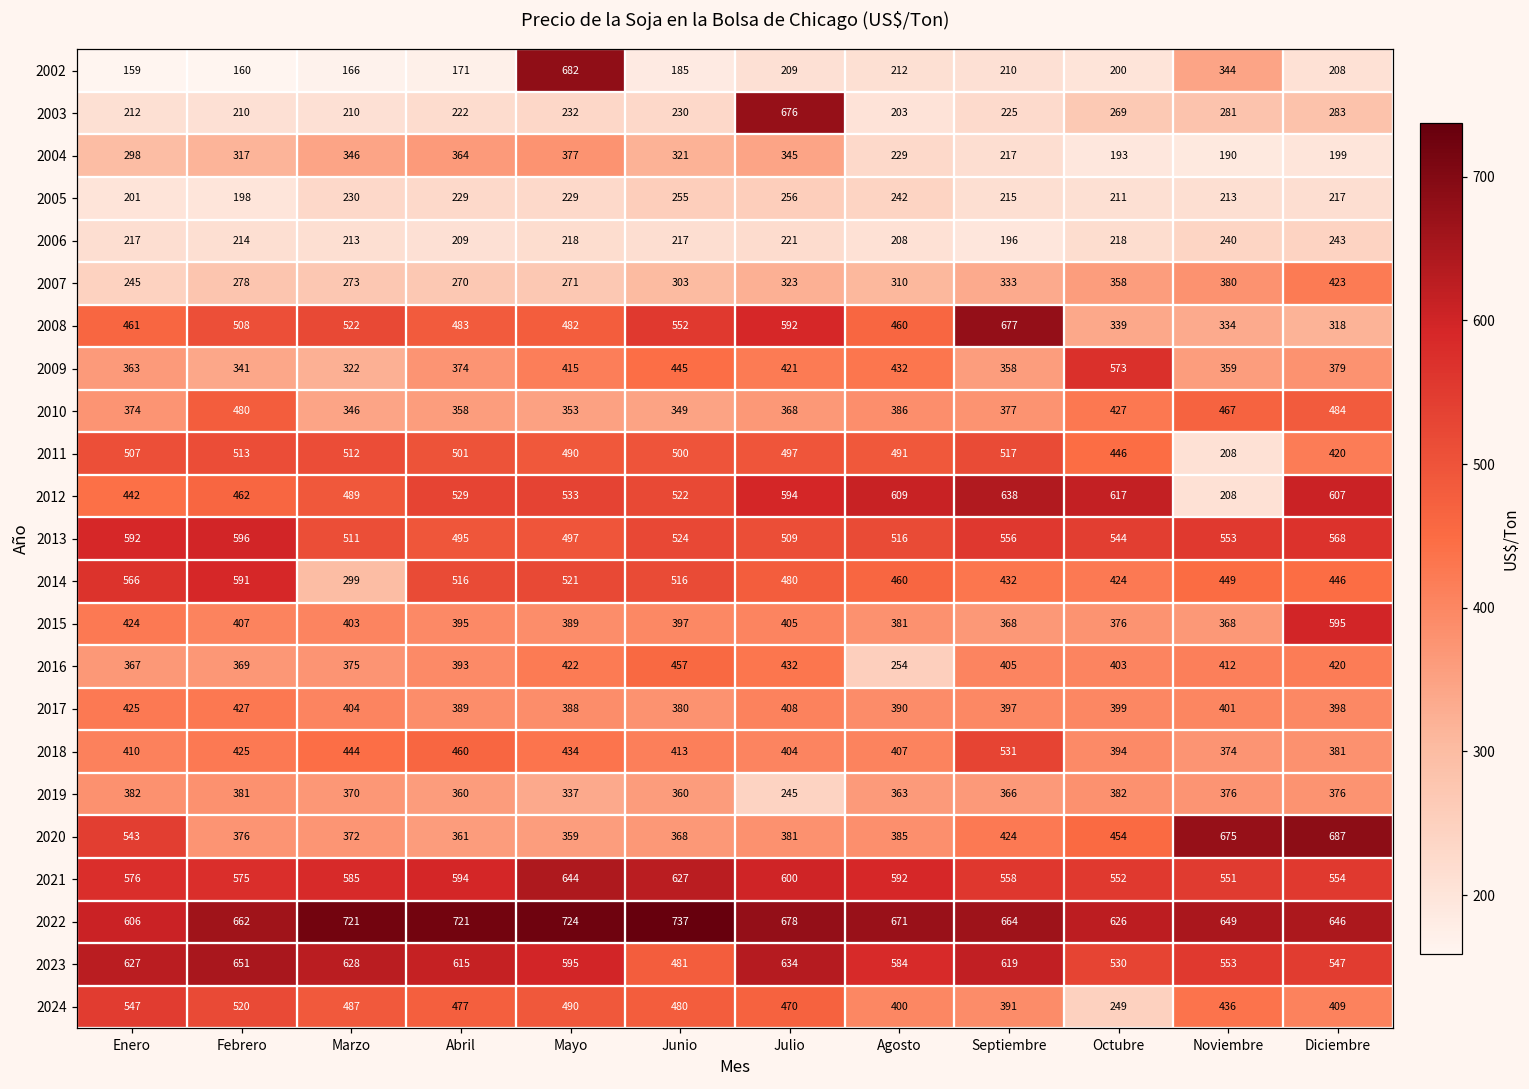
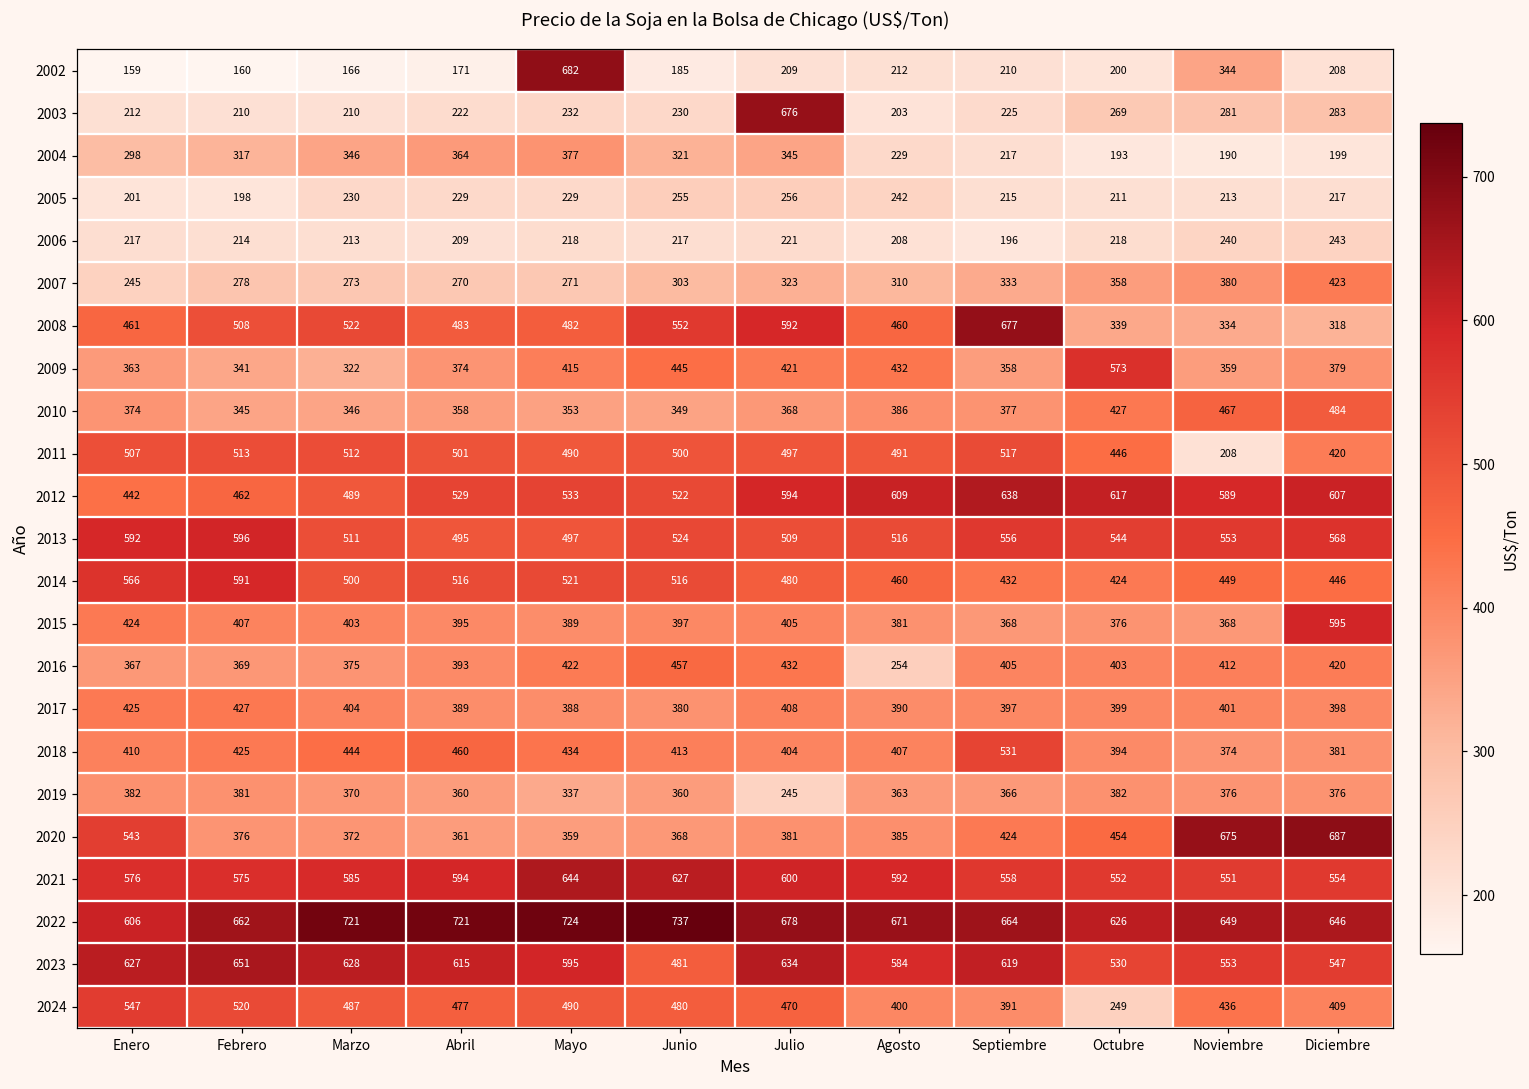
2010, Febrero: 480 -> 345
2012, Noviembre: 208 -> 589
2014, Marzo: 299 -> 500
